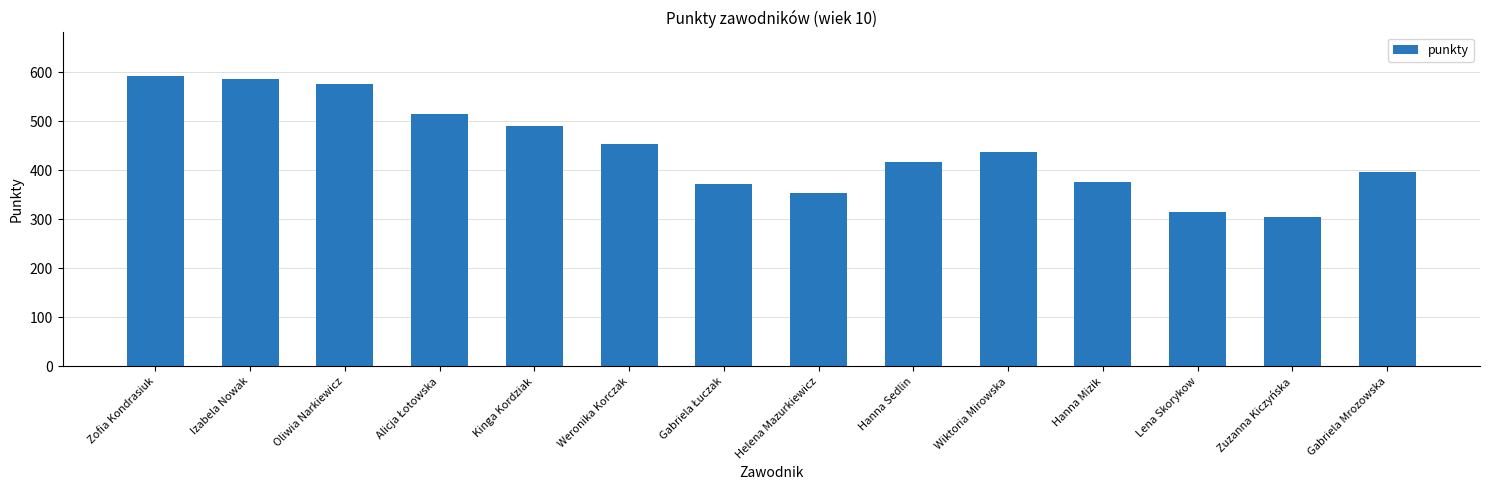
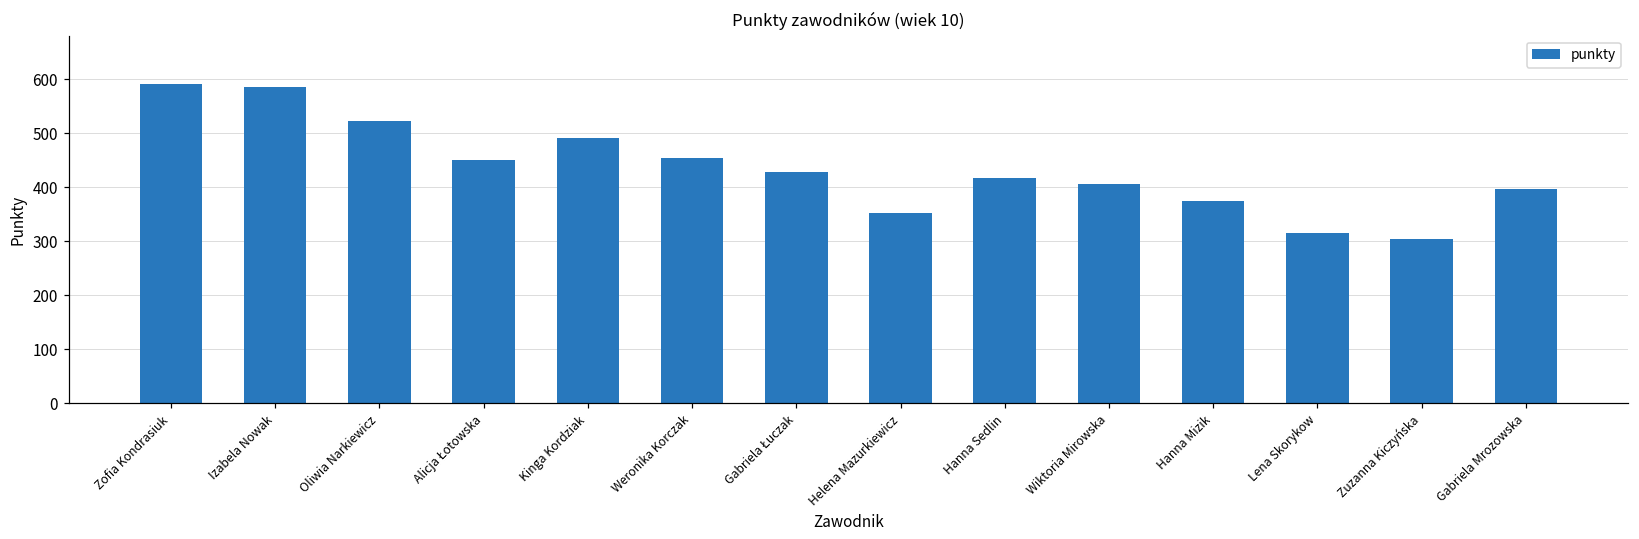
Oliwia Narkiewicz: 580 -> 520
Alicja Łotowska: 520 -> 450
Gabriela Łuczak: 370 -> 430
Wiktoria Mirowska: 440 -> 410
